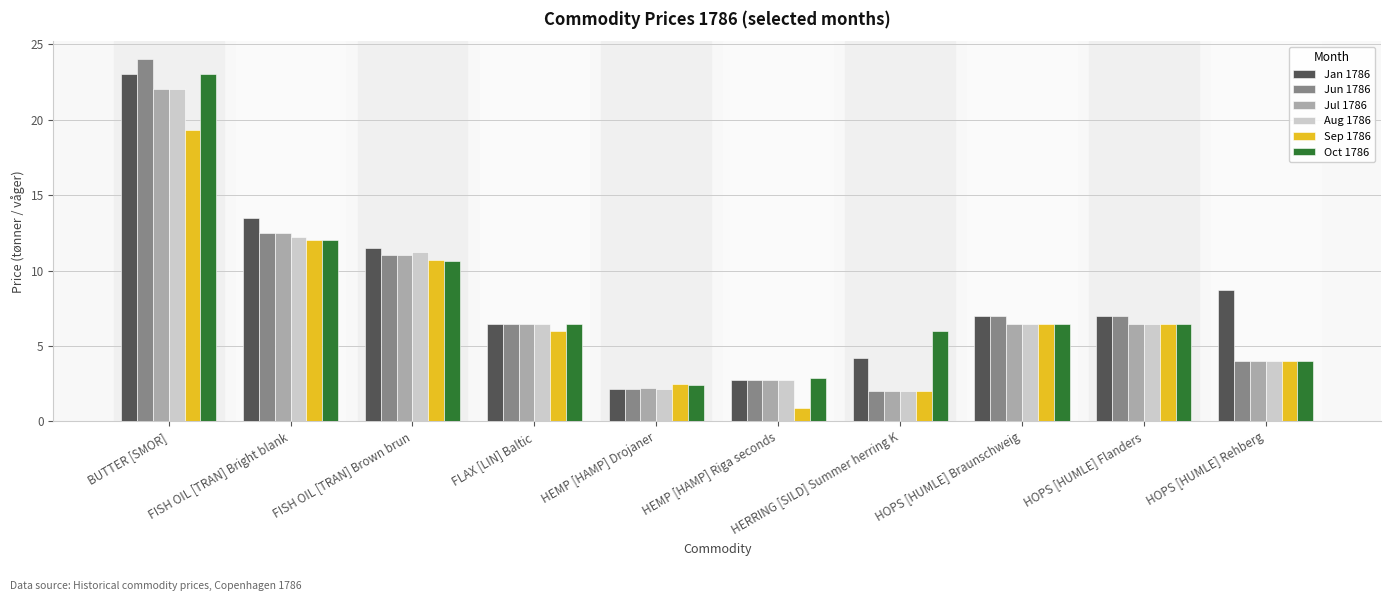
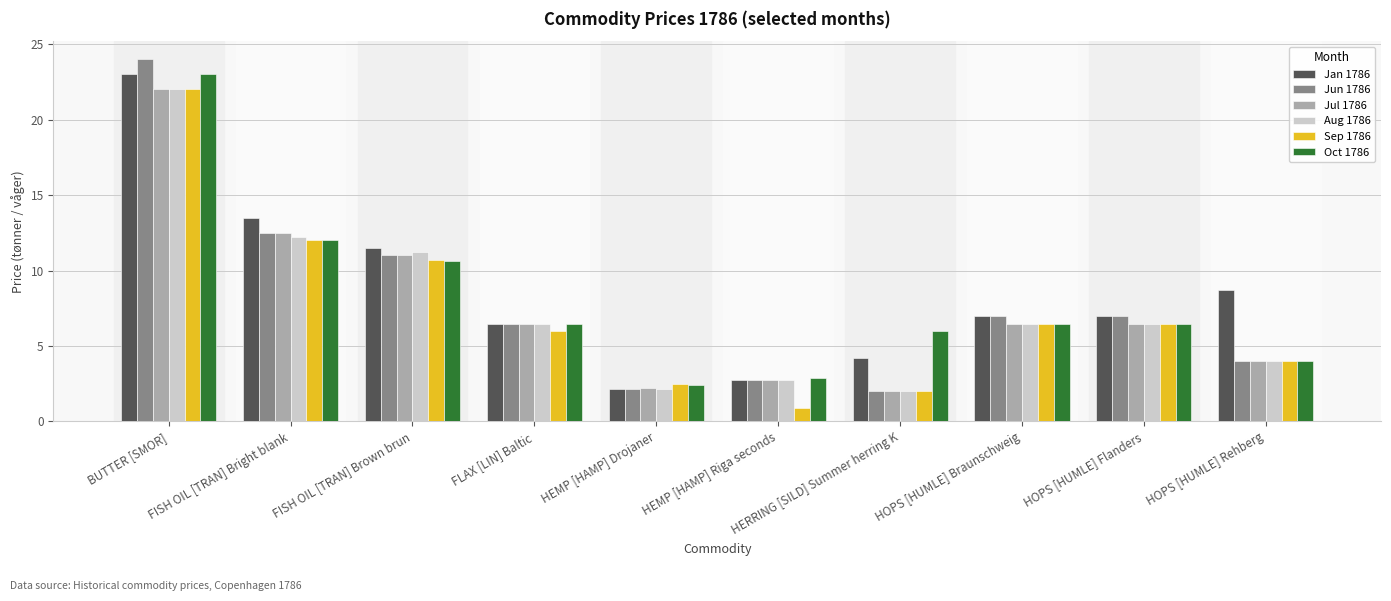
Sep 1786, BUTTER [SMOR]: 19.3 -> 22.0
